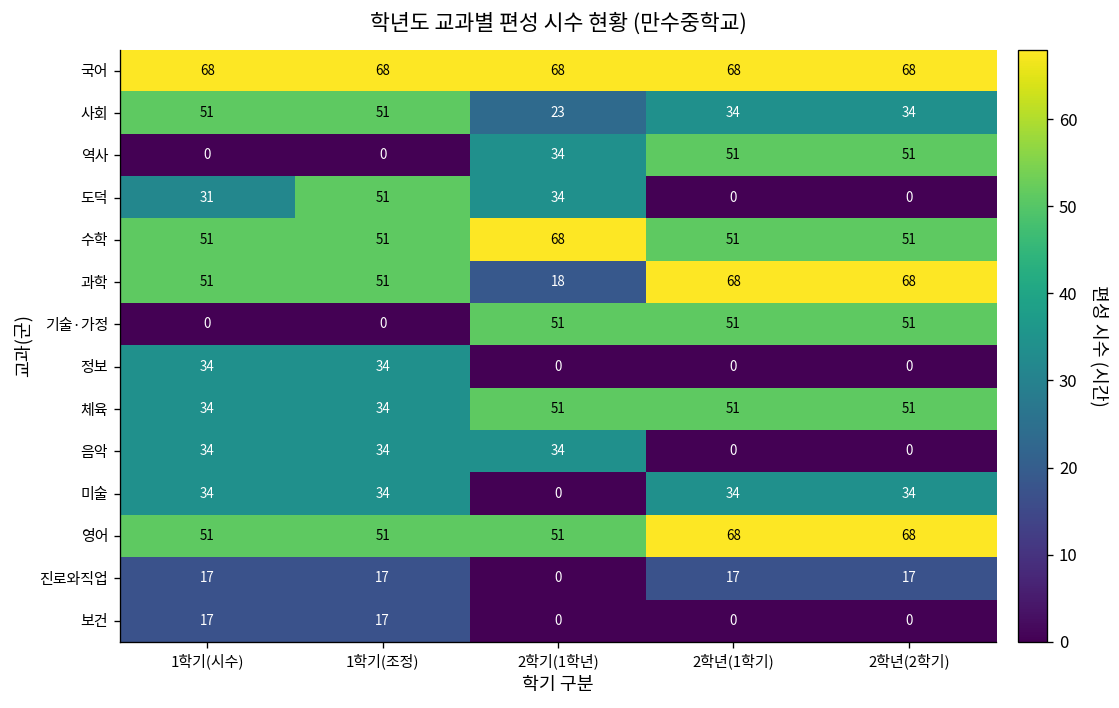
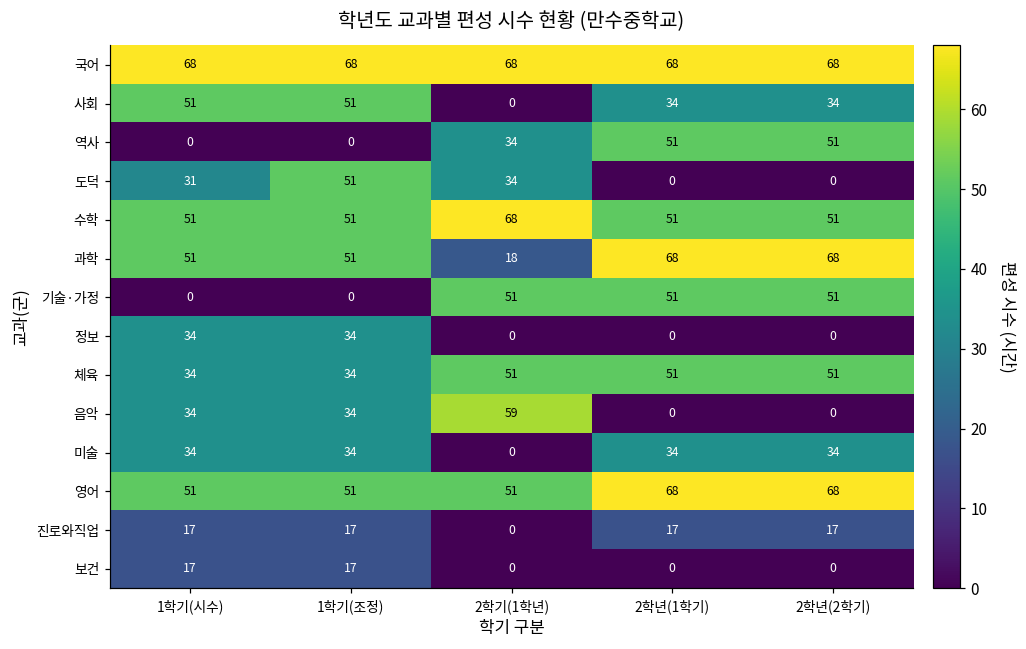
사회, 2학기(1학년): 23 -> 0
음악, 2학기(1학년): 34 -> 59
